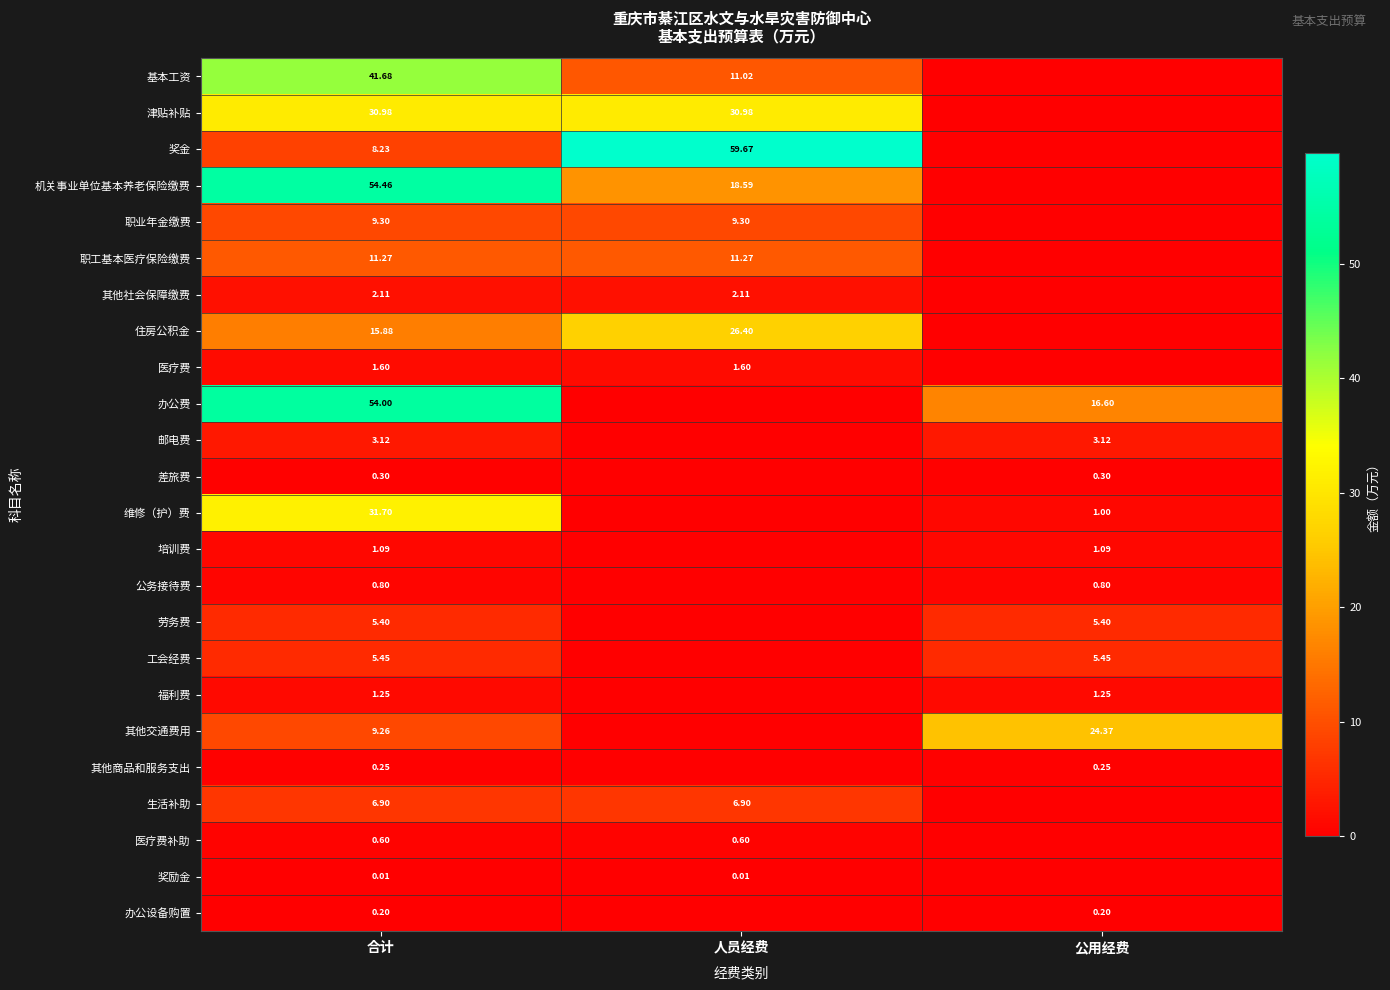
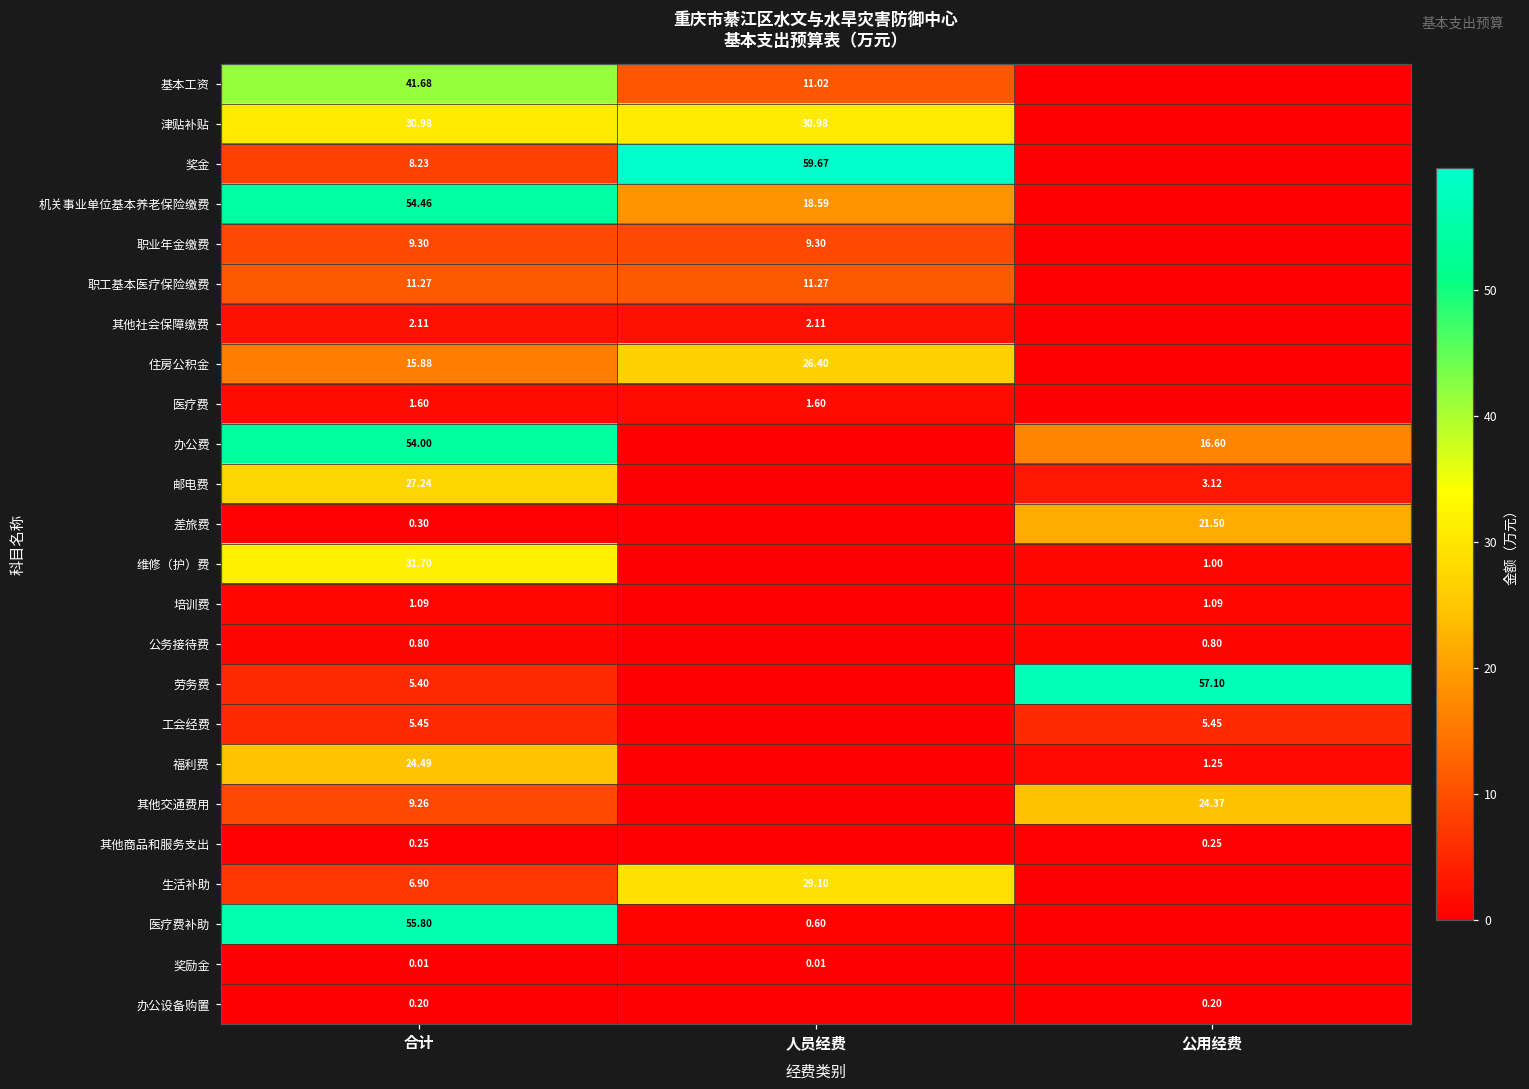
邮电费, 合计: 3.12 -> 27.24
差旅费, 公用经费: 0.30 -> 21.50
劳务费, 公用经费: 5.40 -> 57.10
福利费, 合计: 1.25 -> 24.49
生活补助, 人员经费: 6.90 -> 29.10
医疗费补助, 合计: 0.60 -> 55.80
